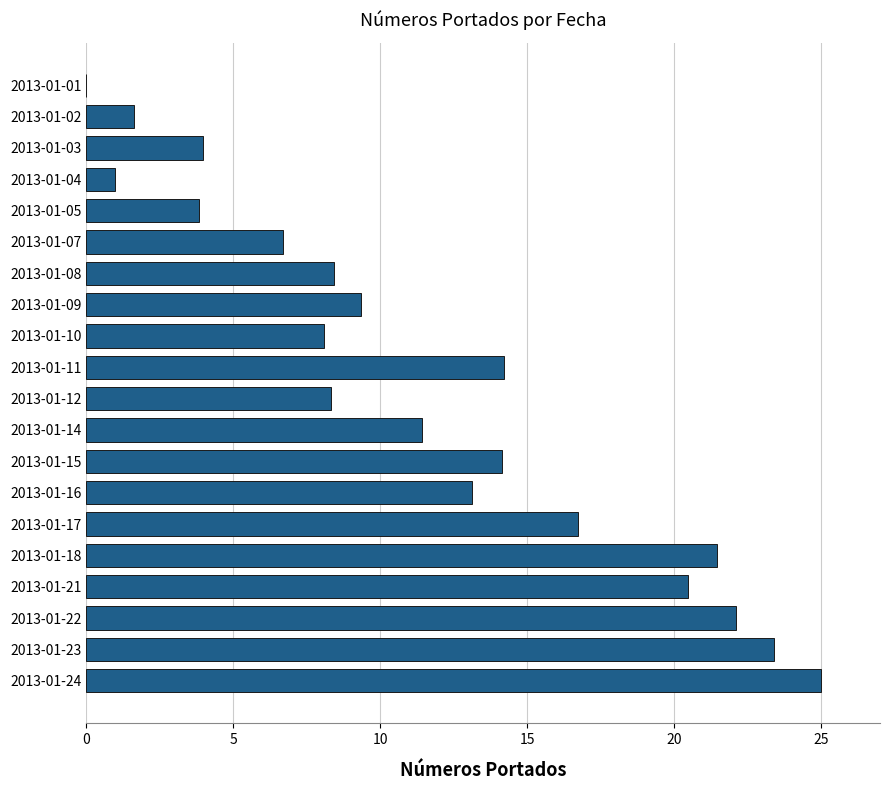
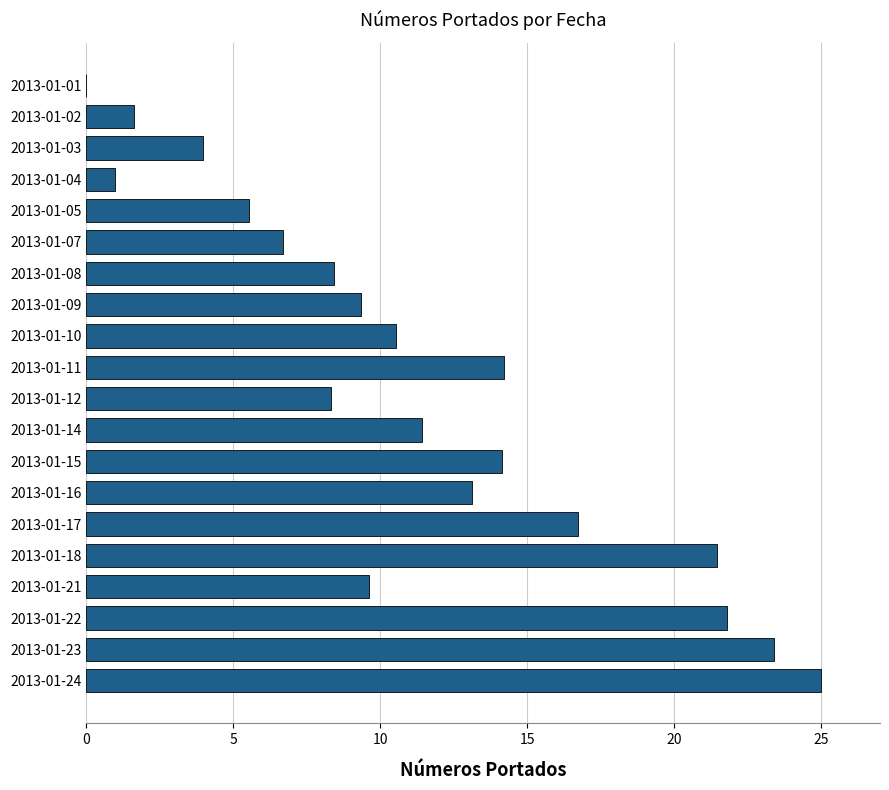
2013-01-05: 3.8 -> 5.5
2013-01-10: 8.1 -> 10.5
2013-01-21: 20.5 -> 9.6
2013-01-22: 22.1 -> 21.8
